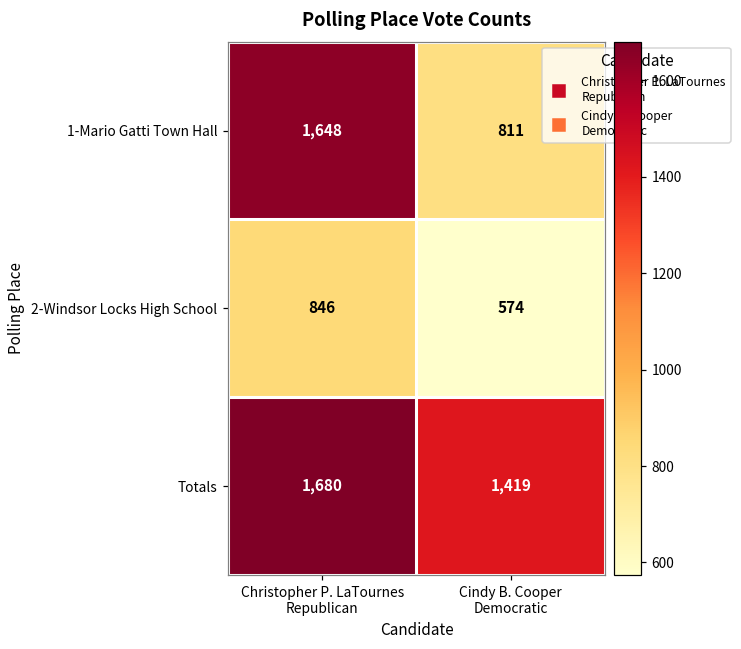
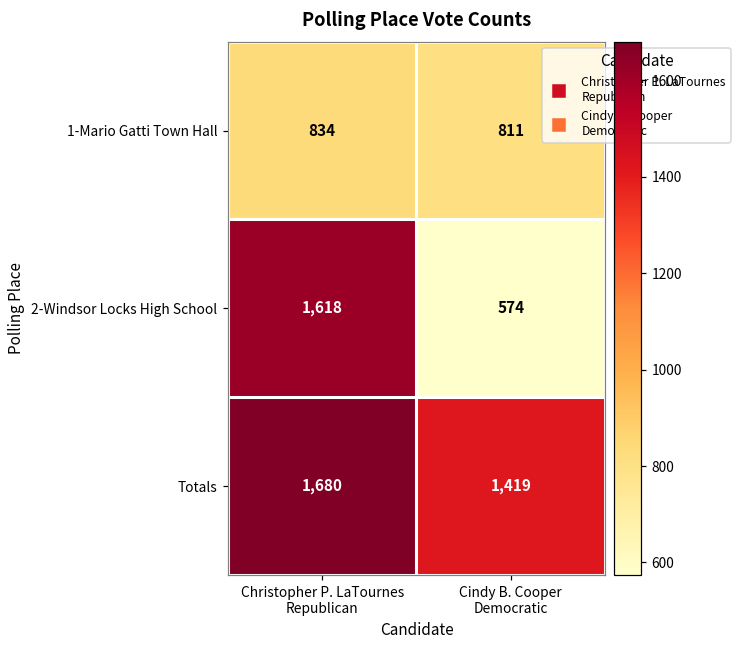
1-Mario Gatti Town Hall, Christopher P. LaTournes Republican: 1,648 -> 834
2-Windsor Locks High School, Christopher P. LaTournes Republican: 846 -> 1,618
